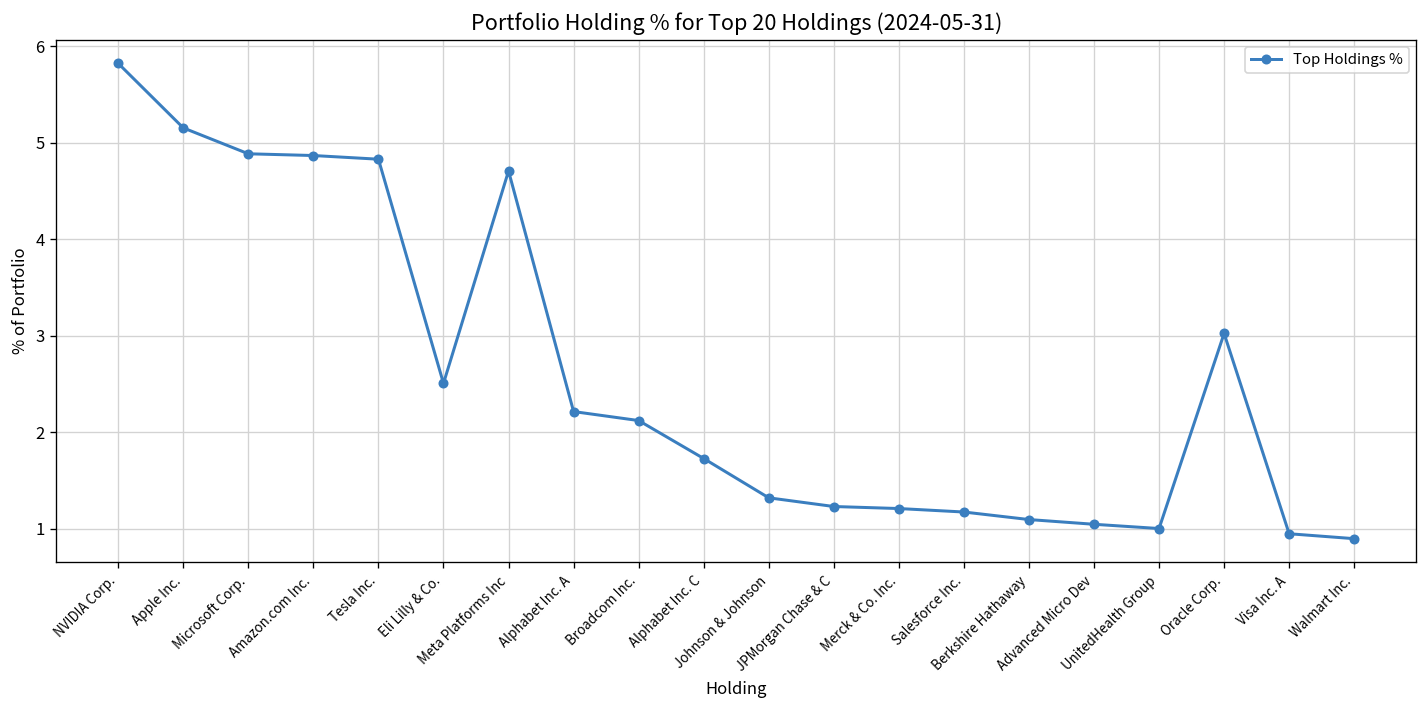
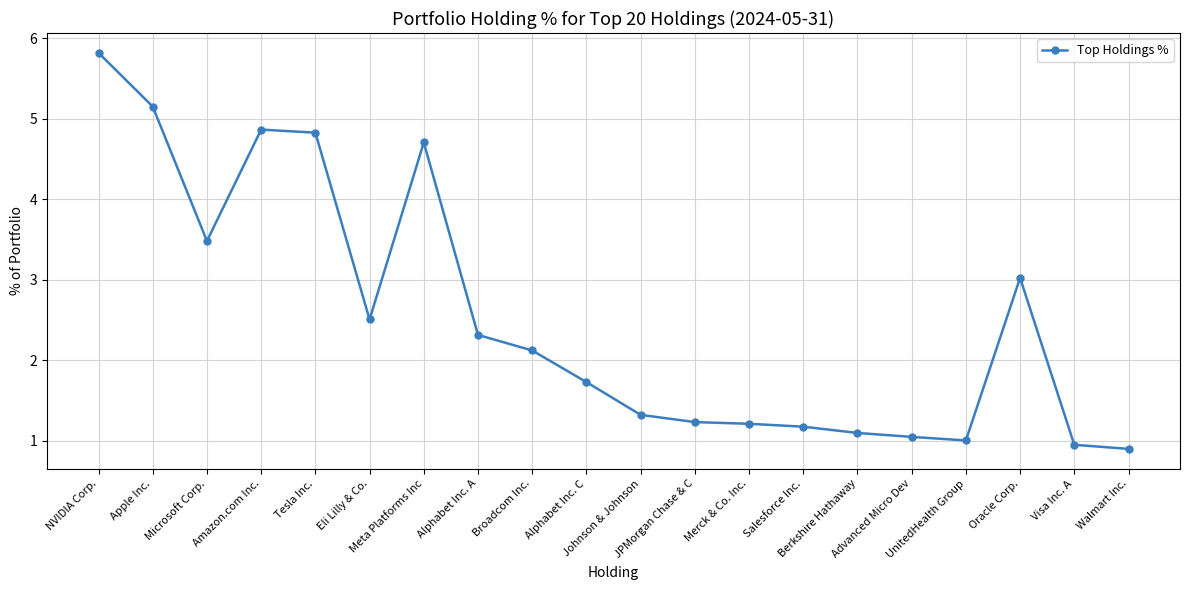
Microsoft Corp.: 4.9 -> 3.5
Alphabet Inc. A: 2.2 -> 2.3
